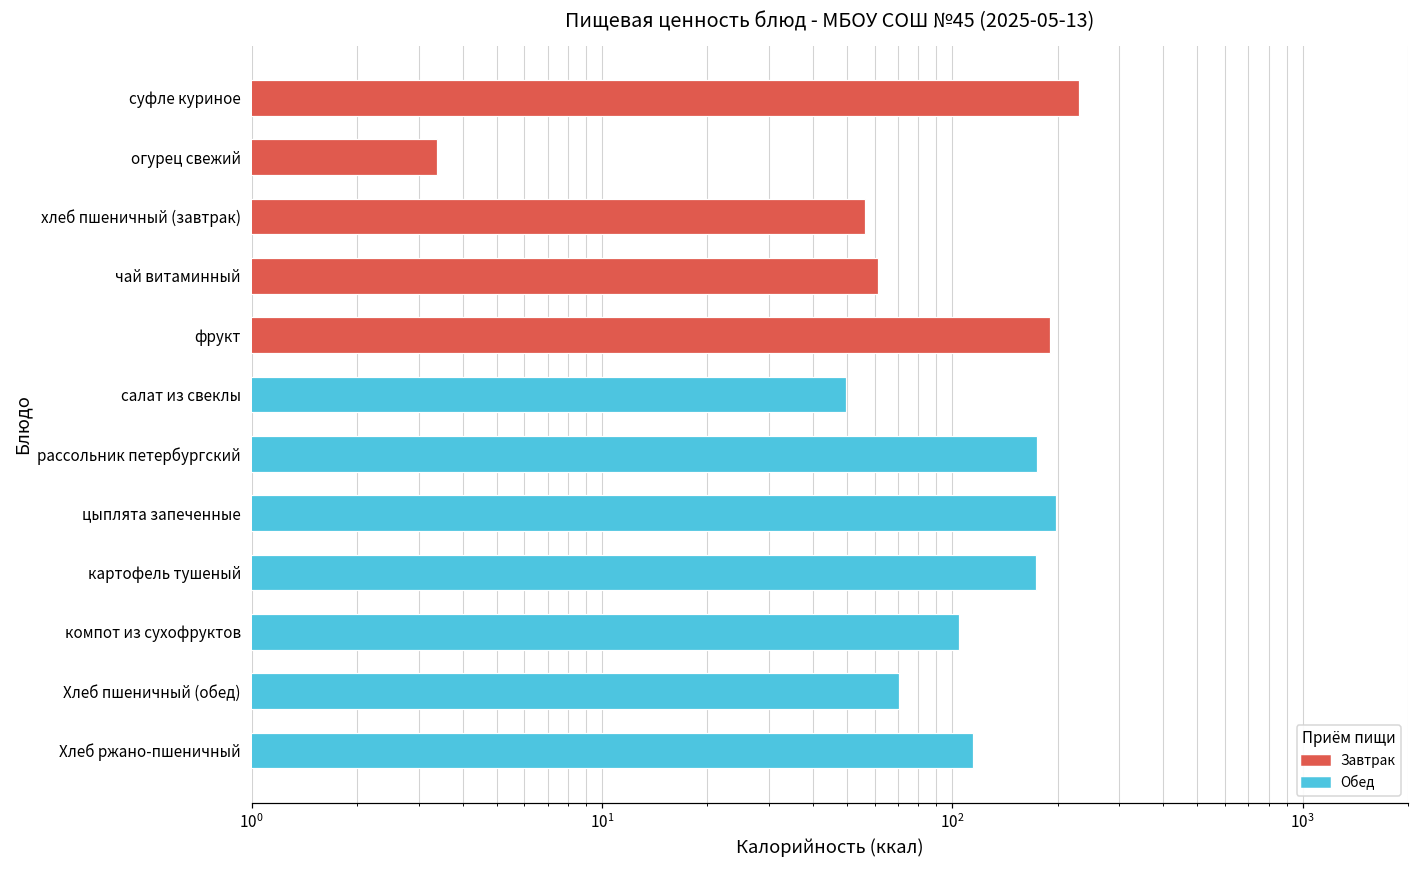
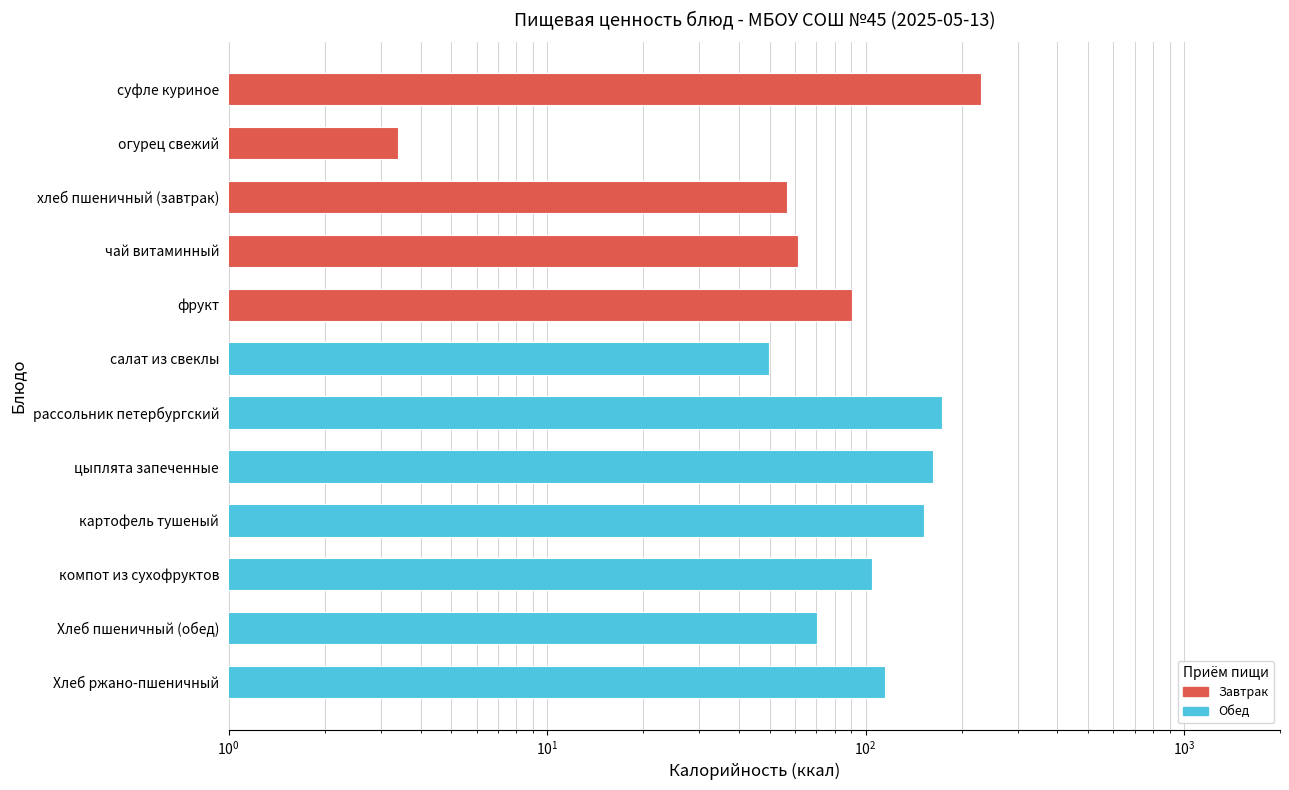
фрукт: 190 -> 91
цыплята запеченные: 200 -> 160
картофель тушеный: 170 -> 150
